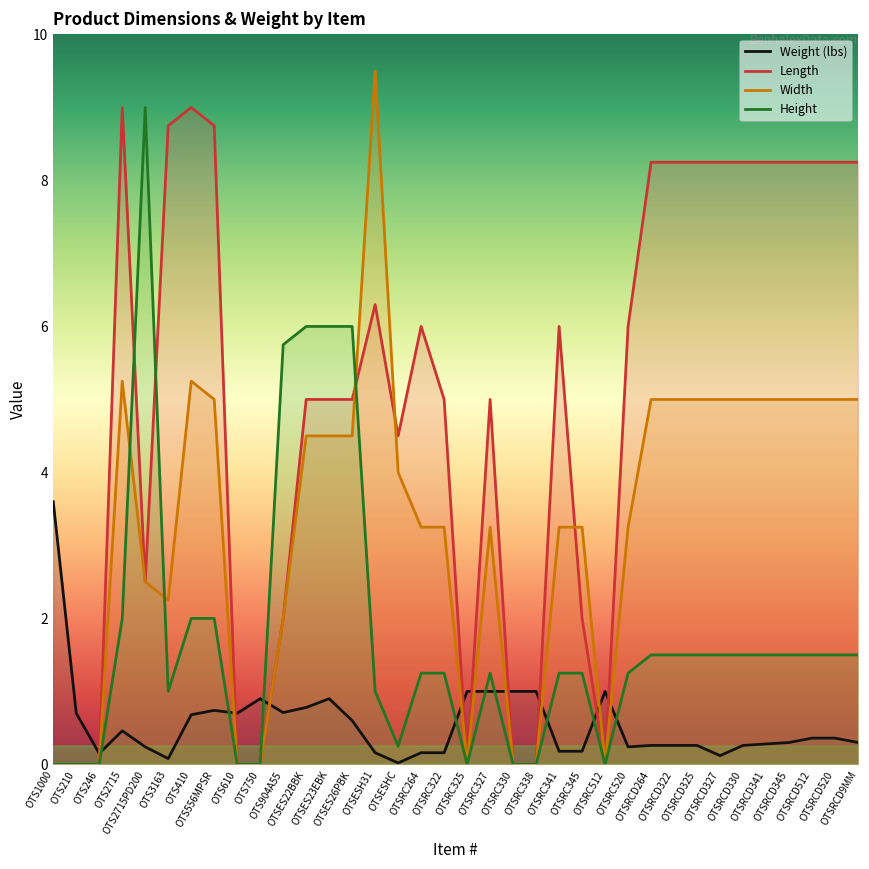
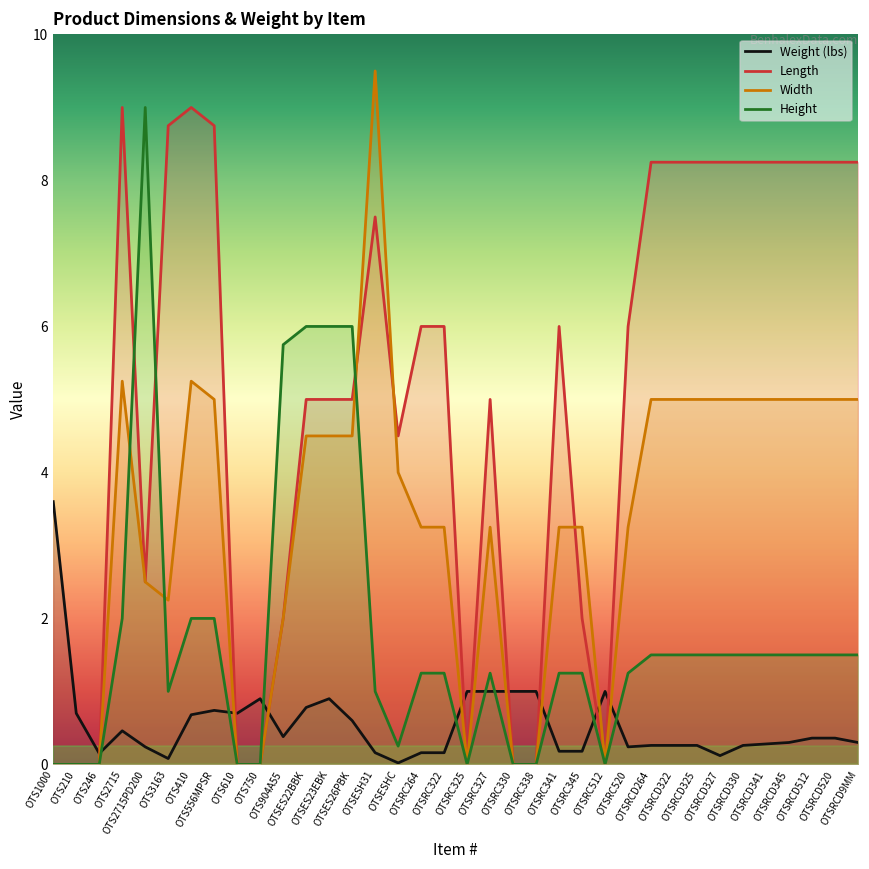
Weight (lbs), OTS904A55: 0.7 -> 0.4
Length, OTSESH31: 6.3 -> 7.5
Length, OTSRC322: 5 -> 6
